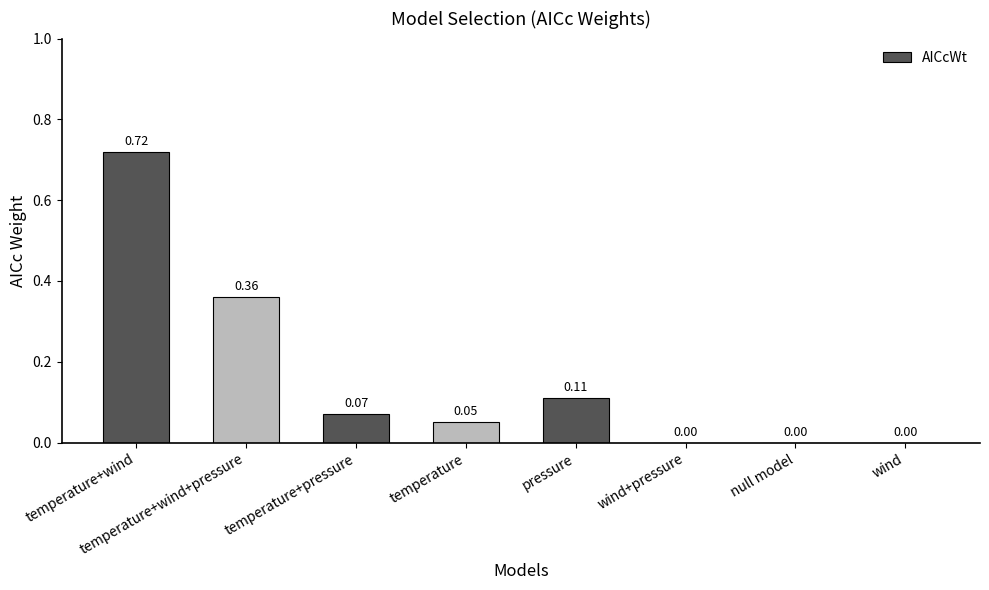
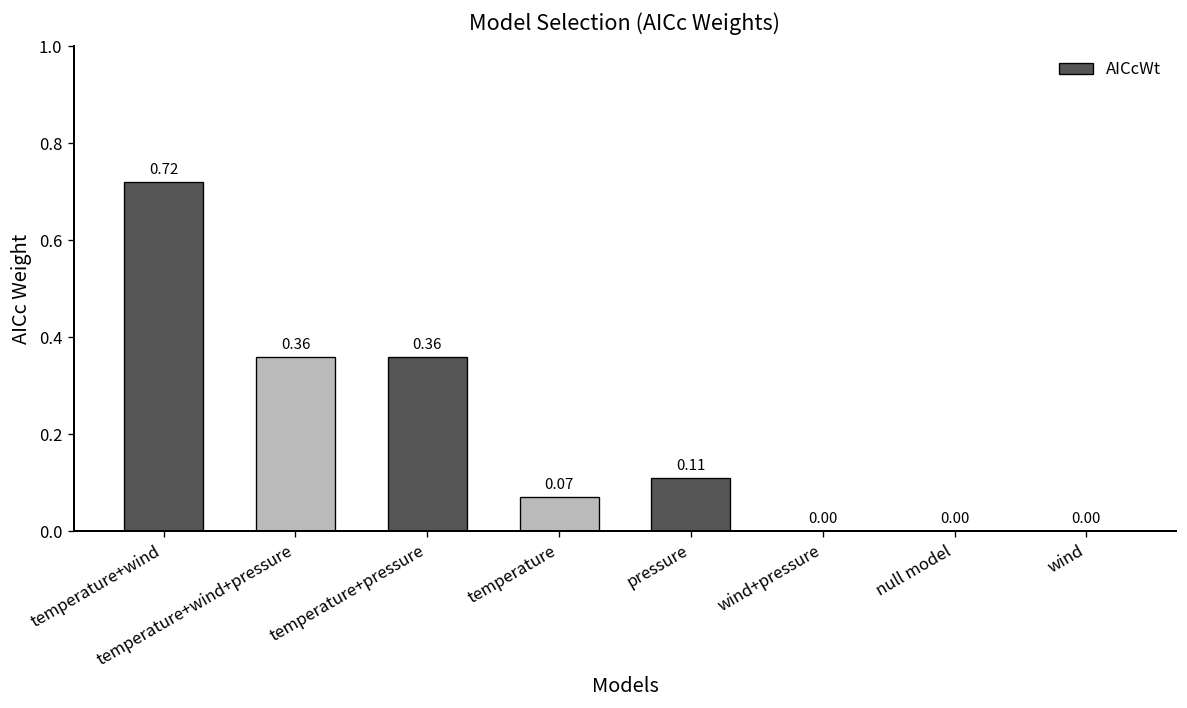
temperature+pressure: 0.07 -> 0.36
temperature: 0.05 -> 0.07
